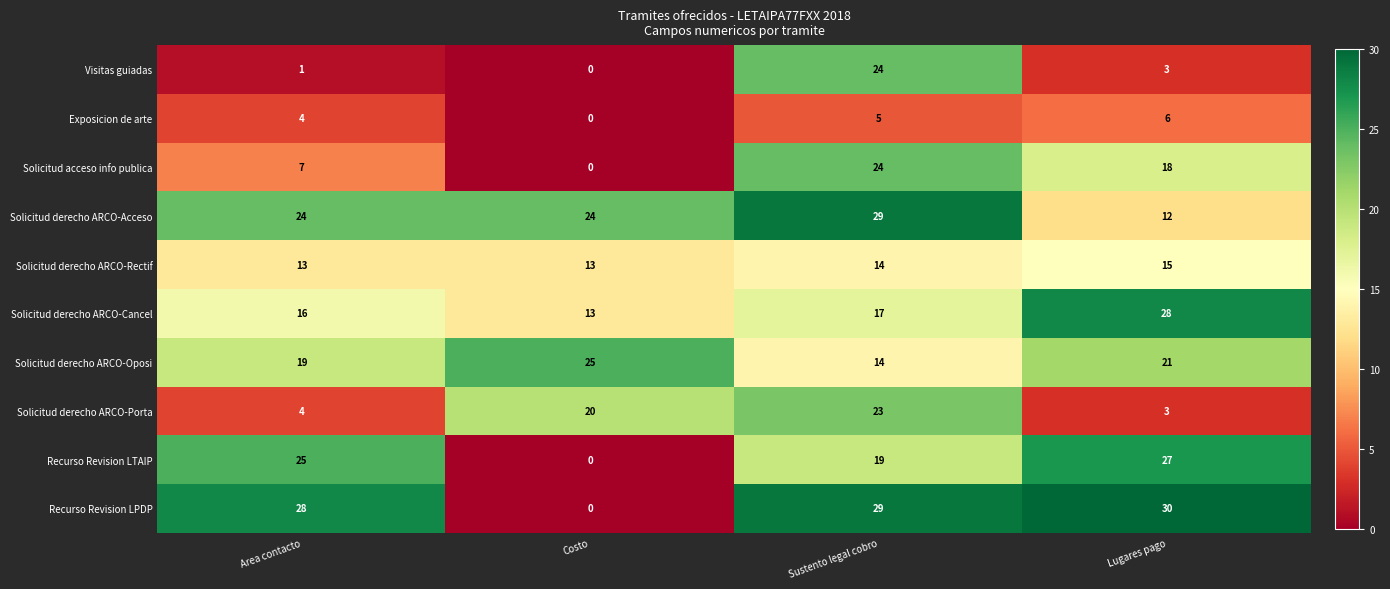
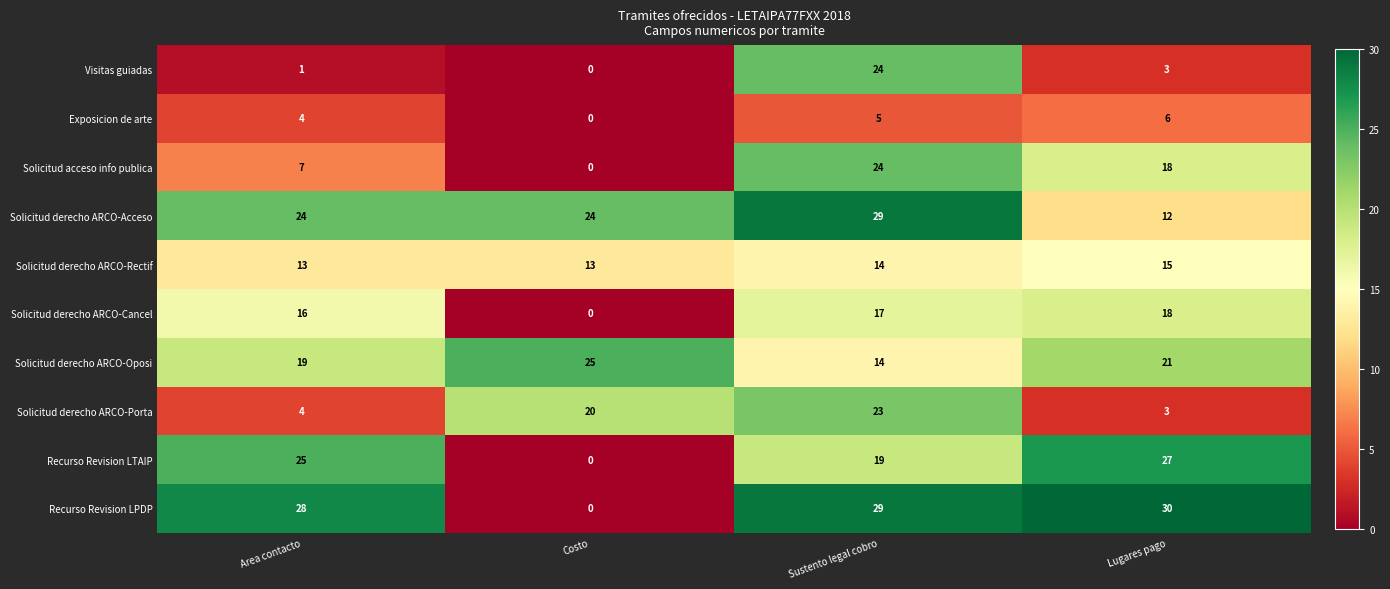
Solicitud derecho ARCO-Cancel, Costo: 13 -> 0
Solicitud derecho ARCO-Cancel, Lugares pago: 28 -> 18
